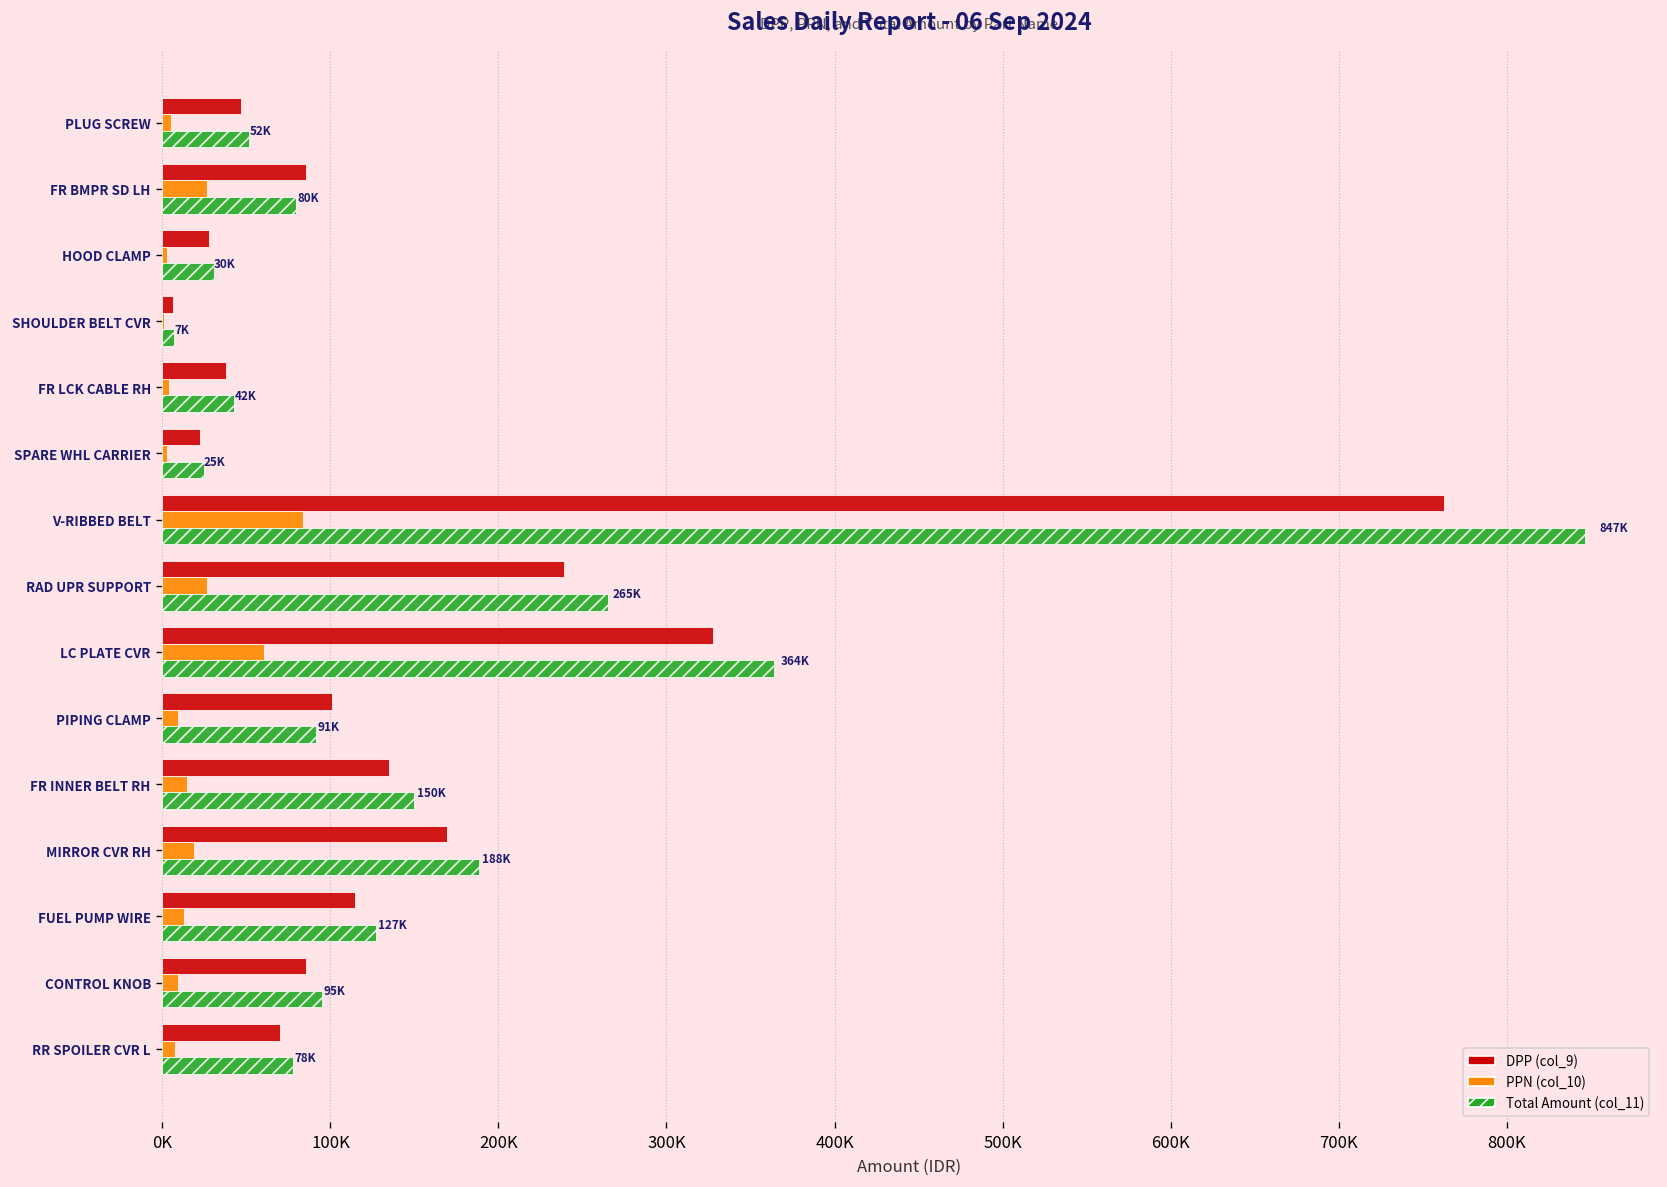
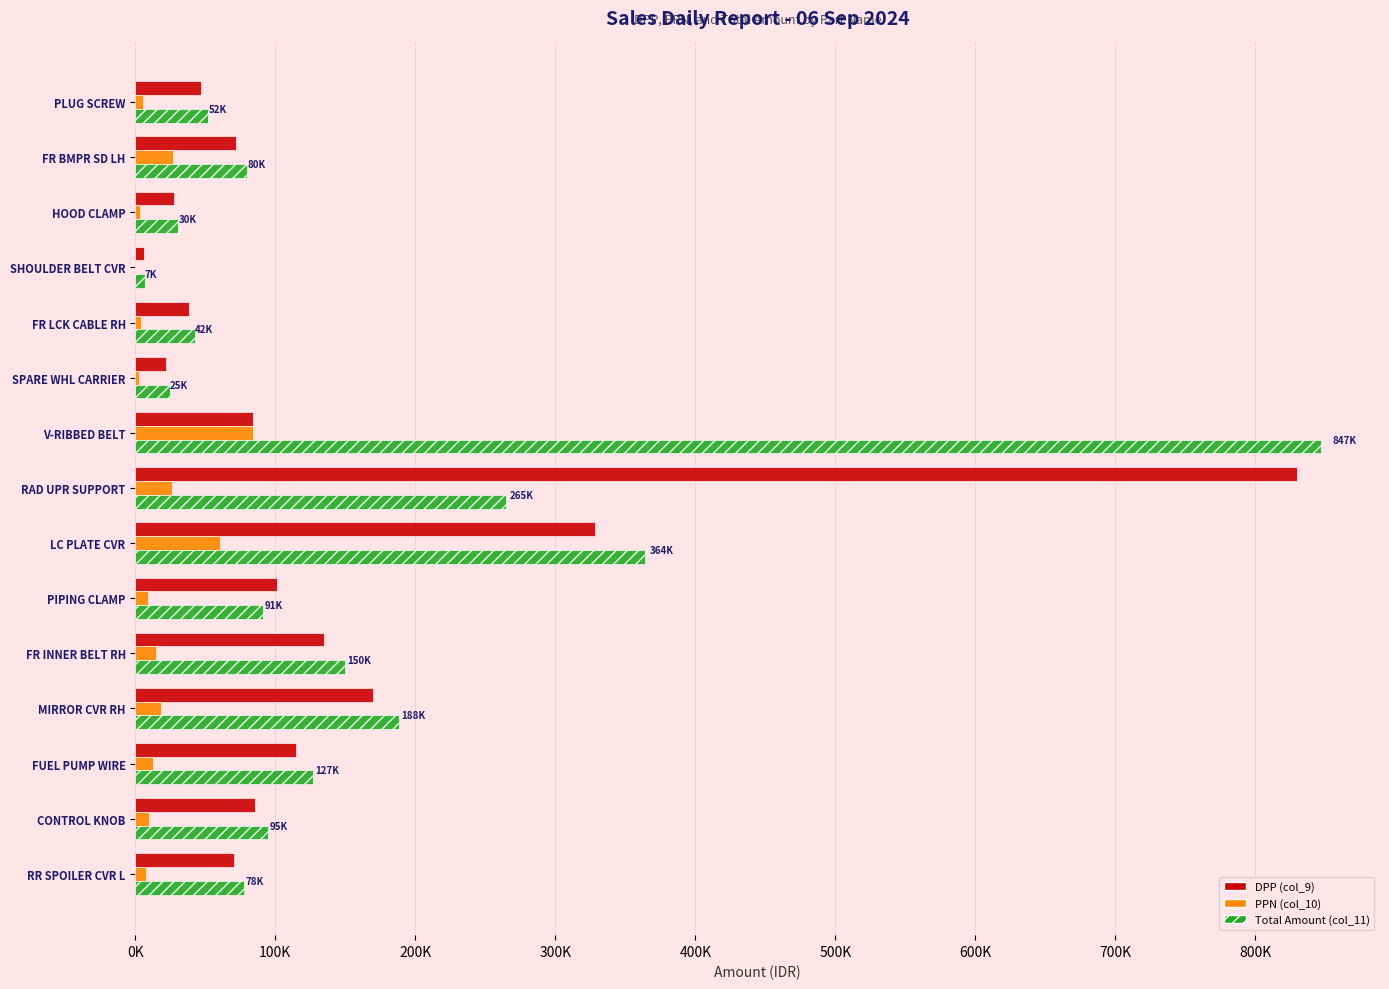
DPP (col_9), FR BMPR SD LH: 86000 -> 72000
DPP (col_9), V-RIBBED BELT: 763000 -> 84000
DPP (col_9), RAD UPR SUPPORT: 239000 -> 830000
